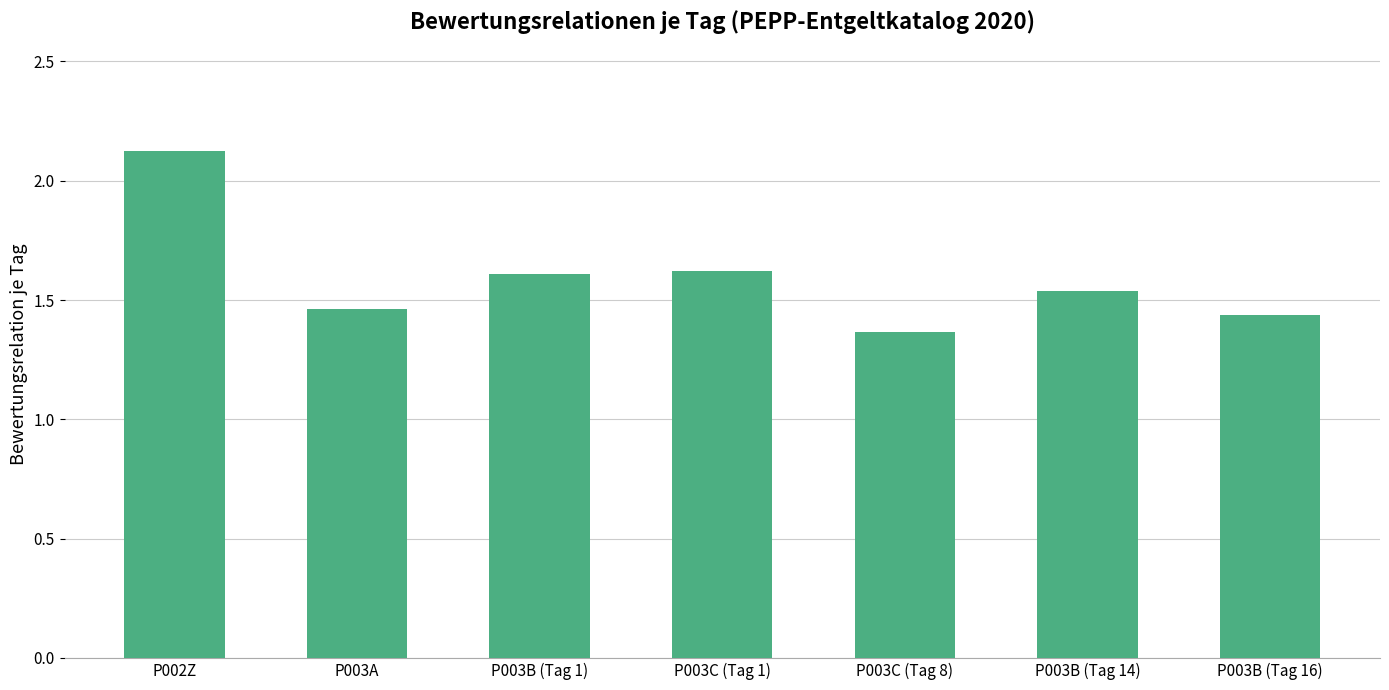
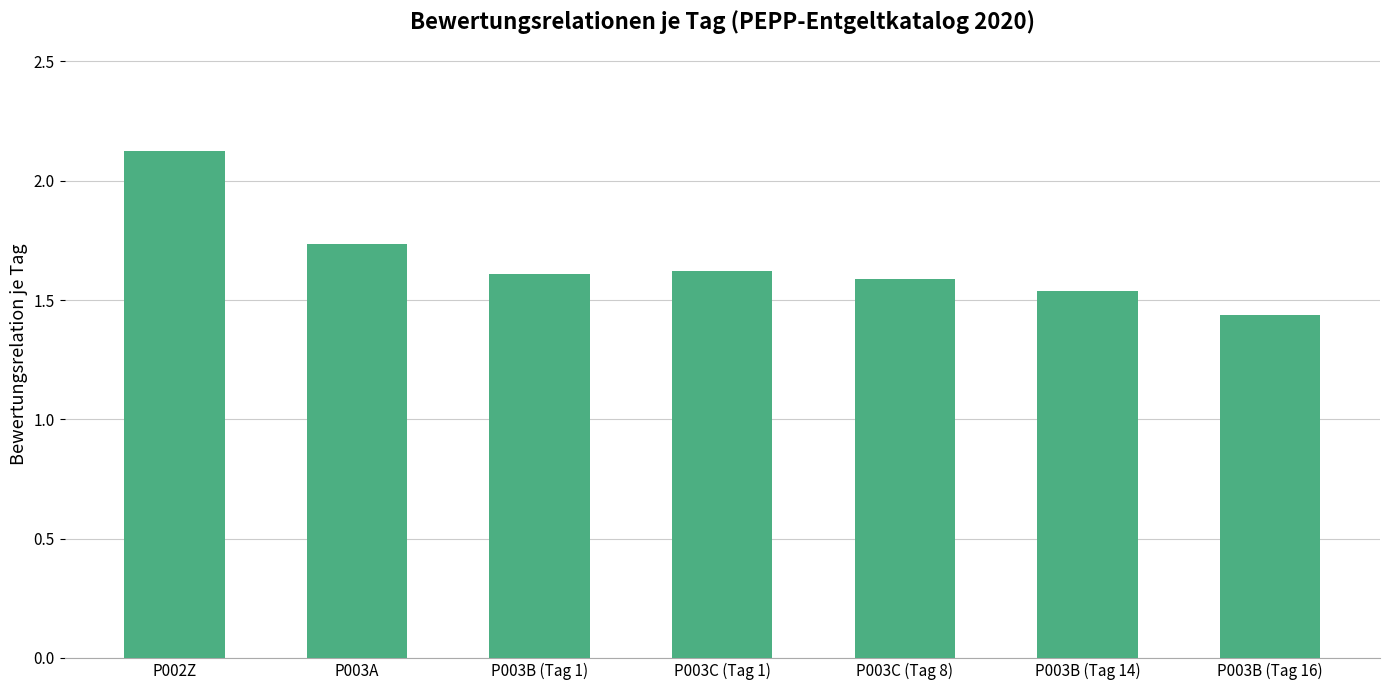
P003A: 1.46 -> 1.74
P003C (Tag 8): 1.37 -> 1.59
